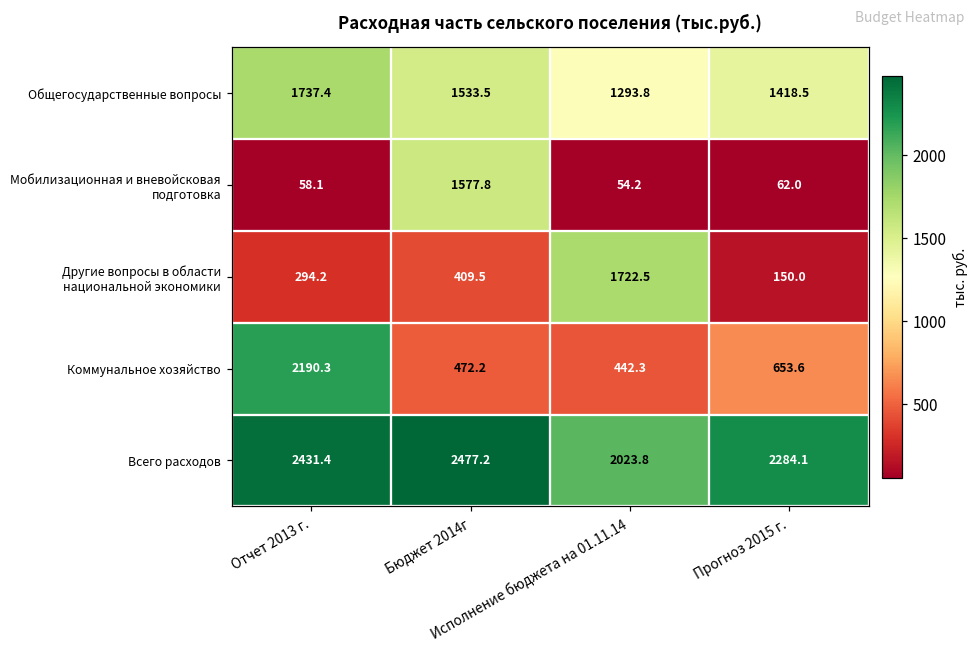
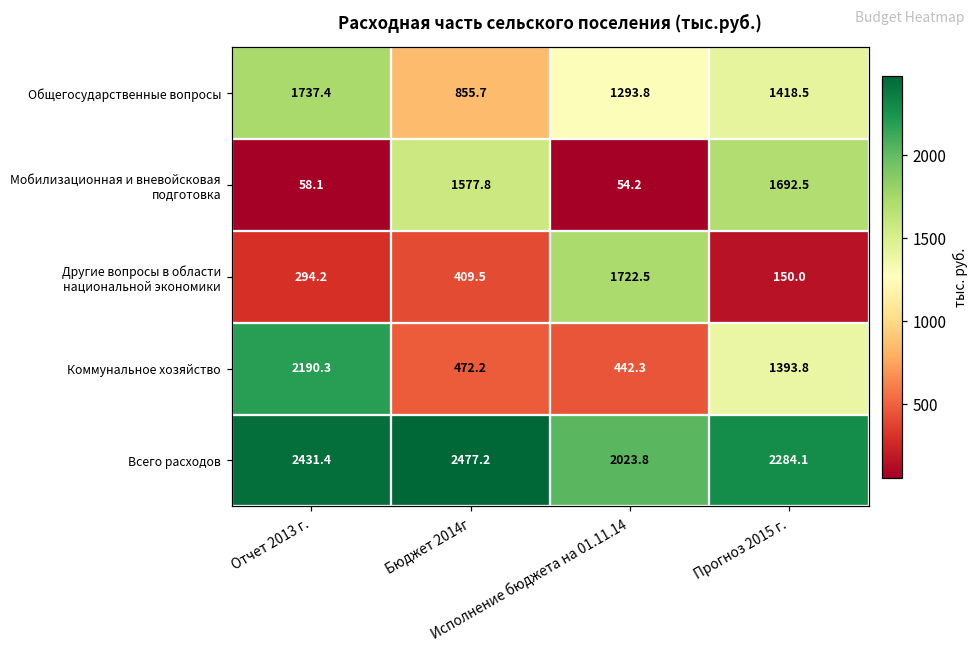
Общегосударственные вопросы, Бюджет 2014г: 1533.5 -> 855.7
Мобилизационная и вневойсковая подготовка, Прогноз 2015 г.: 62.0 -> 1692.5
Коммунальное хозяйство, Прогноз 2015 г.: 653.6 -> 1393.8
